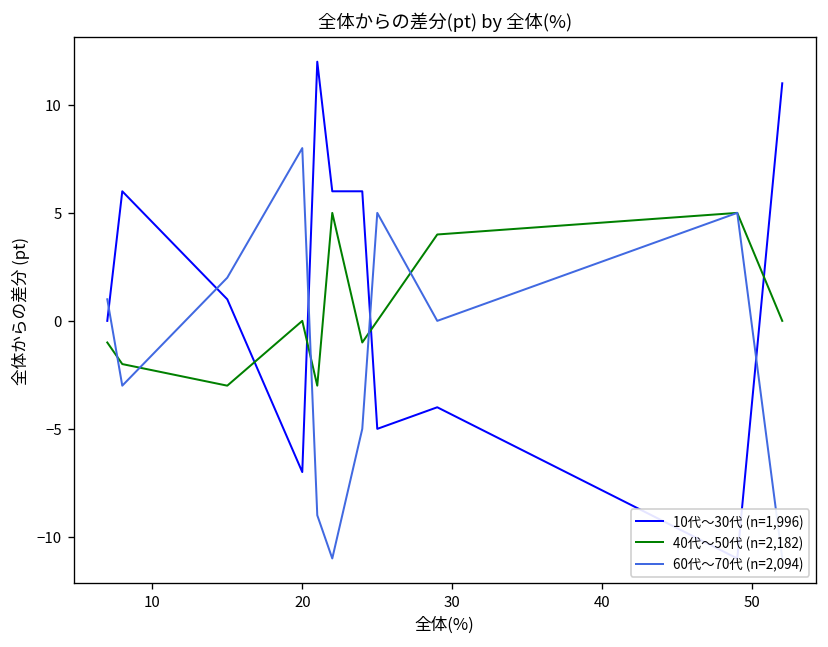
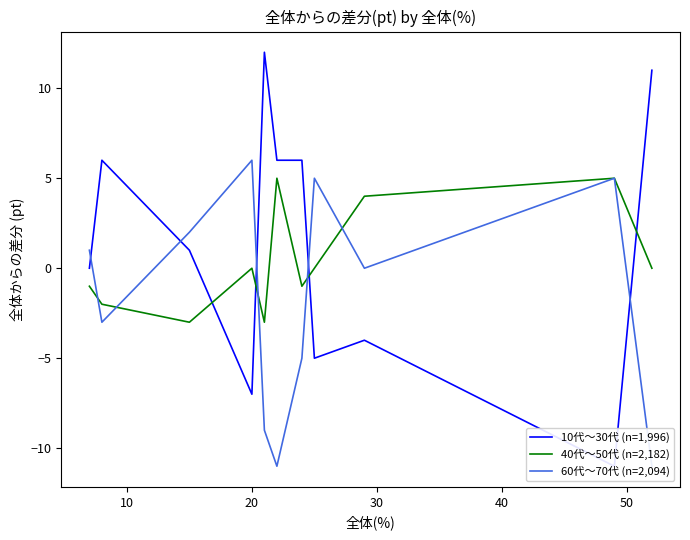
60代～70代 (n=2,094), 20: 8 -> 6
